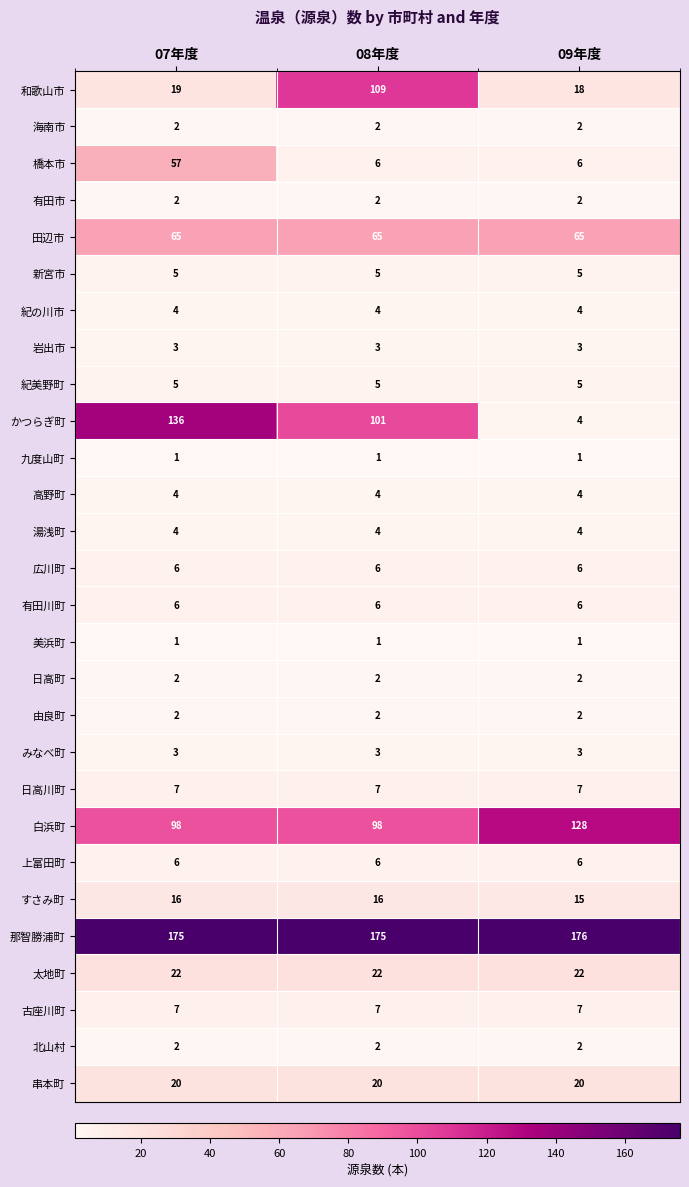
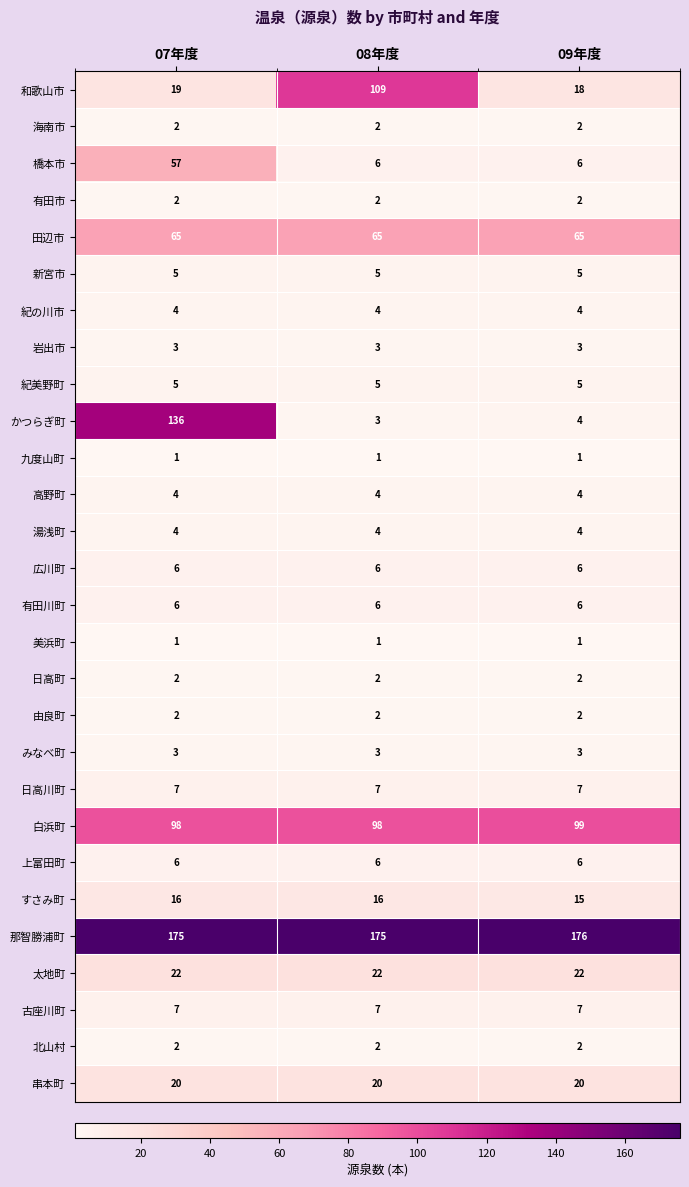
かつらぎ町, 08年度: 101 -> 3
白浜町, 09年度: 128 -> 99
